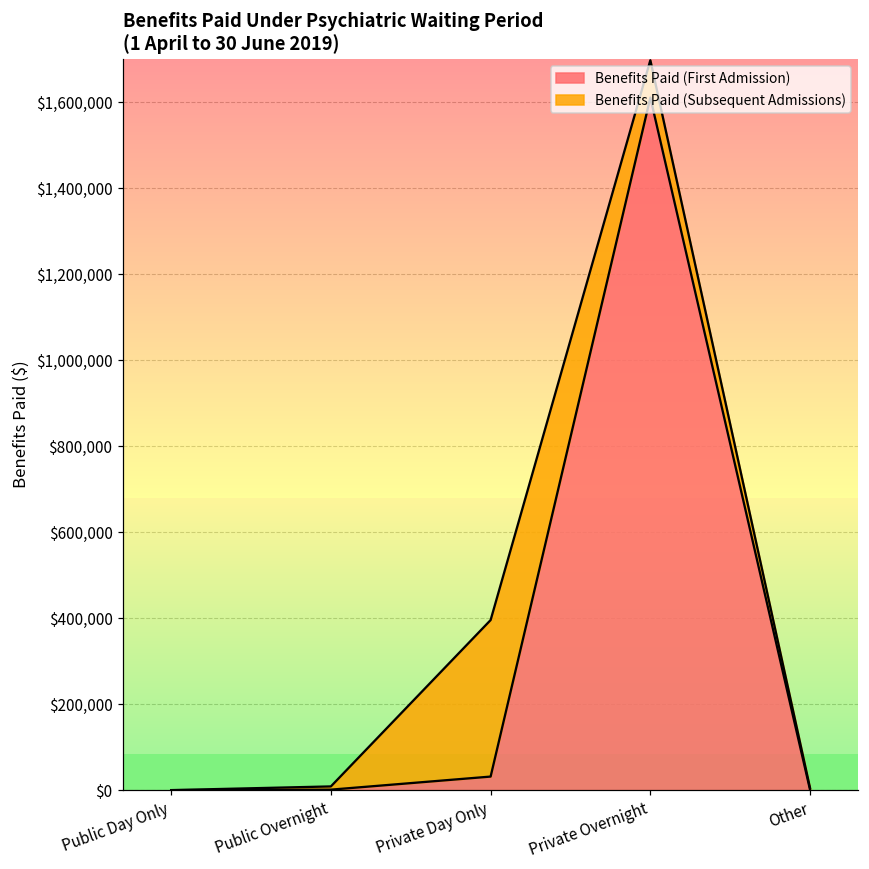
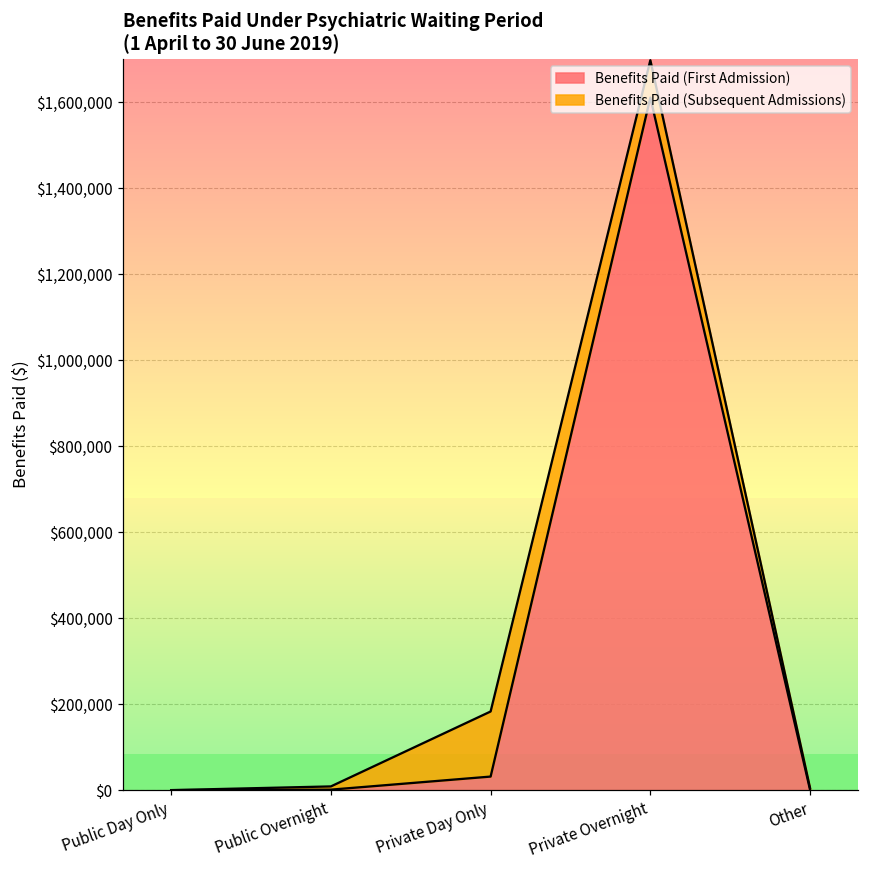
Benefits Paid (Subsequent Admissions), Private Day Only: $360,000 -> $150,000
